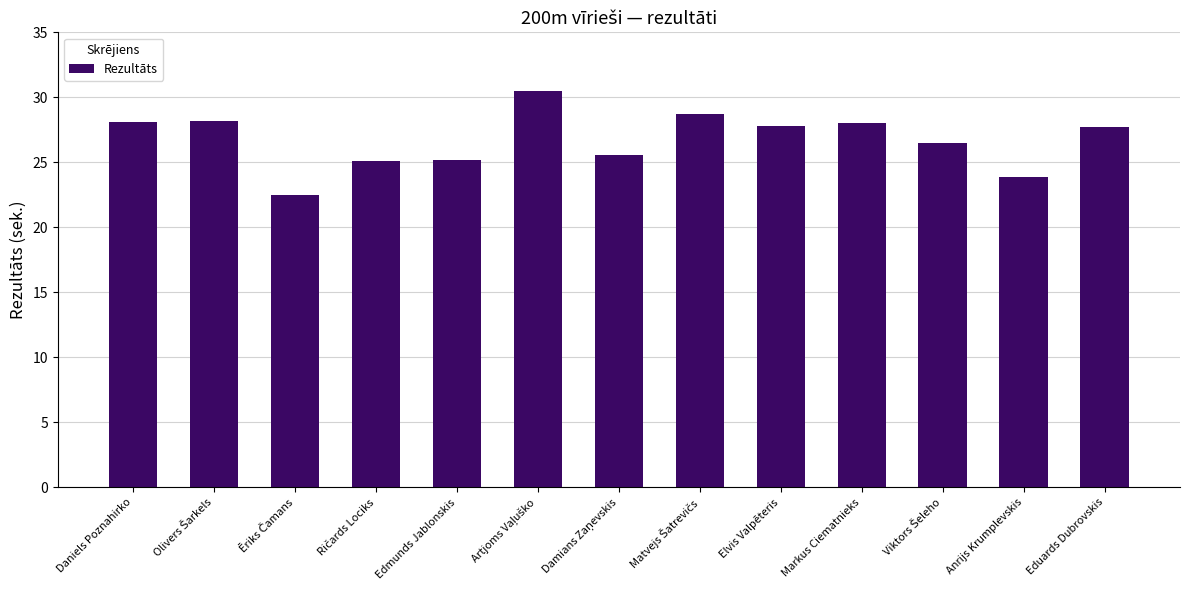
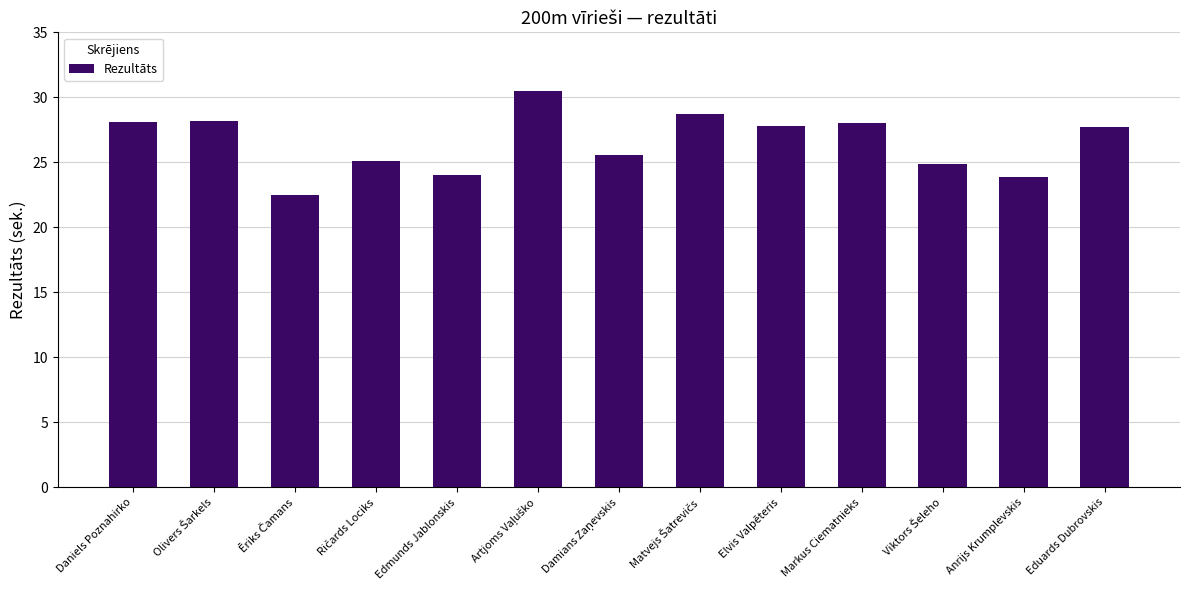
Edmunds Jablonskis: 25.2 -> 24.0
Viktors Šeleho: 26.5 -> 24.9
